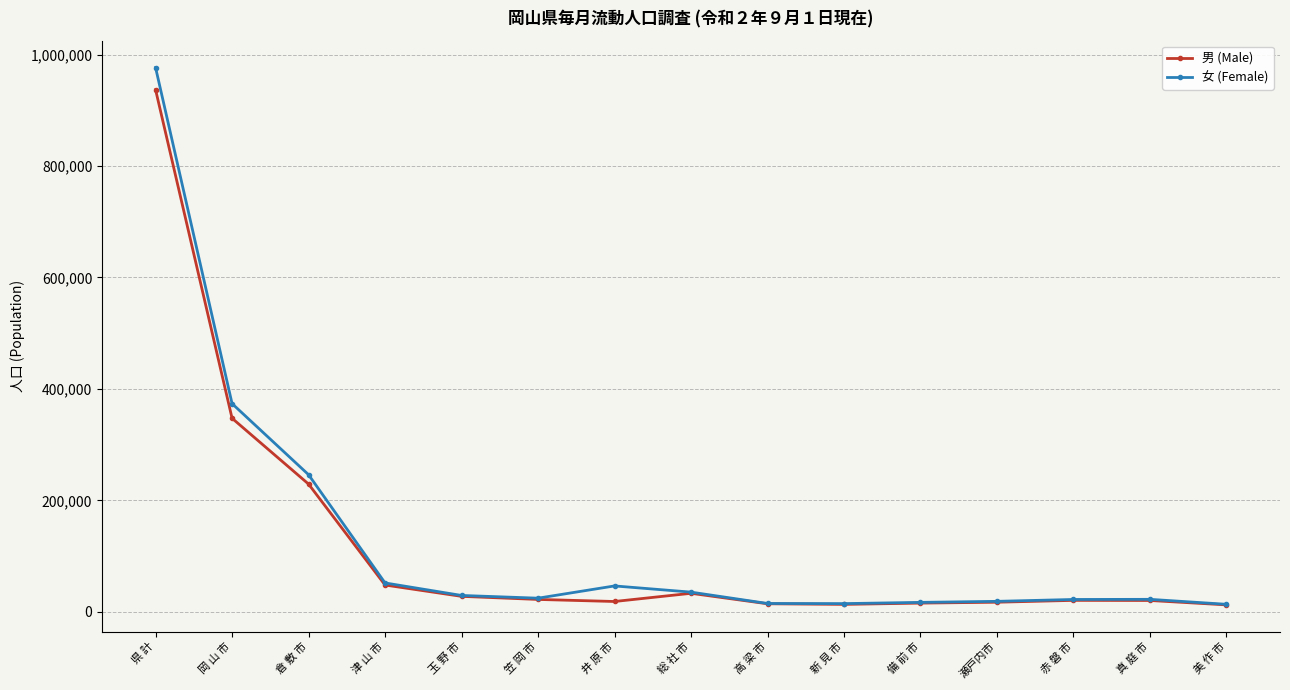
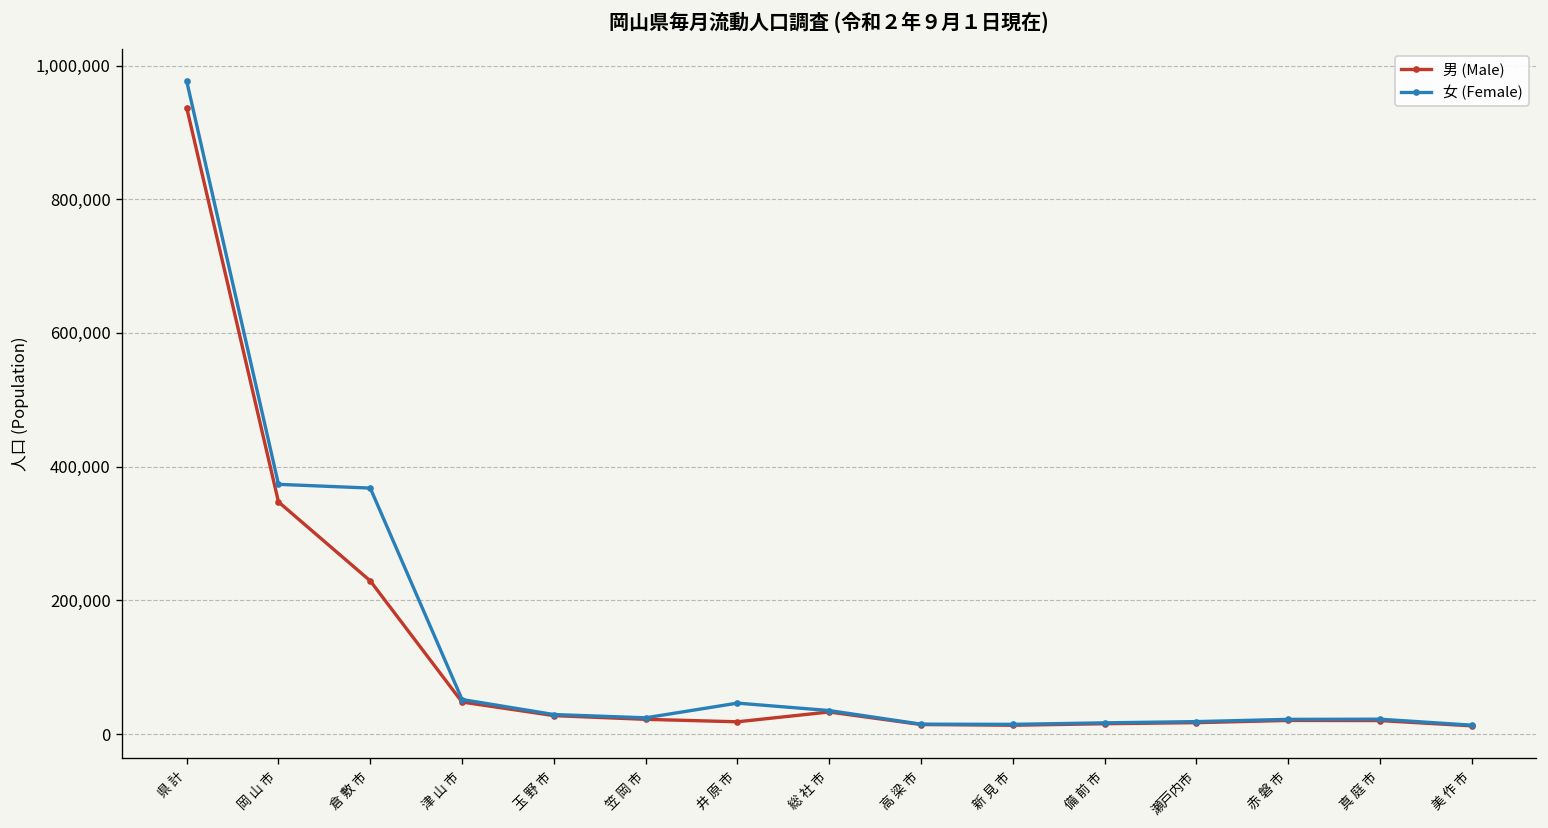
女 (Female), 倉 敷 市: 250,000 -> 370,000
